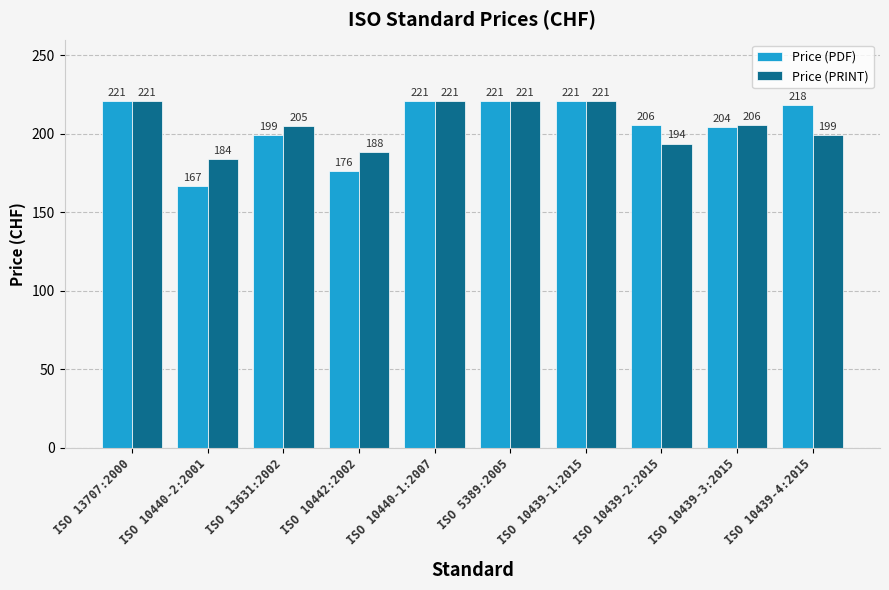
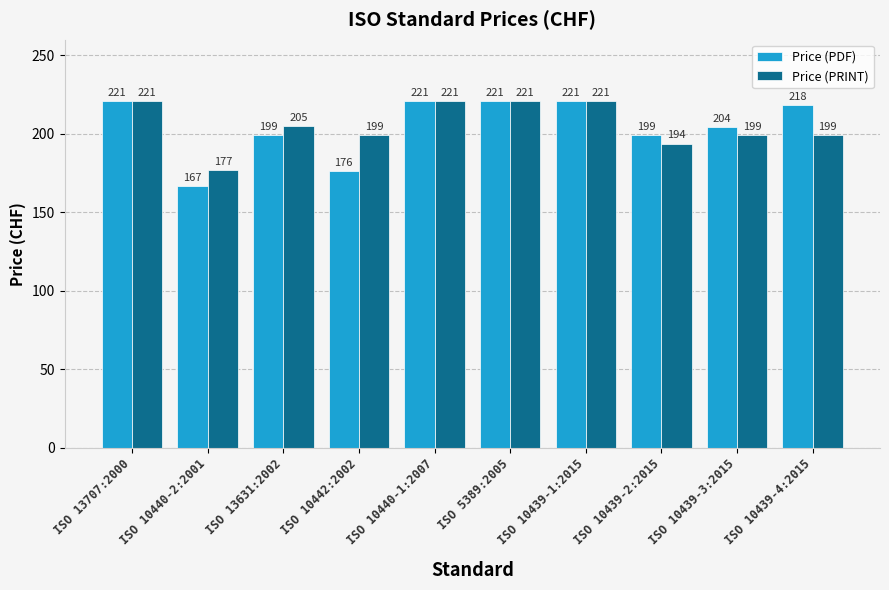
Price (PRINT), ISO 10440-2:2001: 184 -> 177
Price (PRINT), ISO 10442:2002: 188 -> 199
Price (PDF), ISO 10439-2:2015: 206 -> 199
Price (PRINT), ISO 10439-3:2015: 206 -> 199
